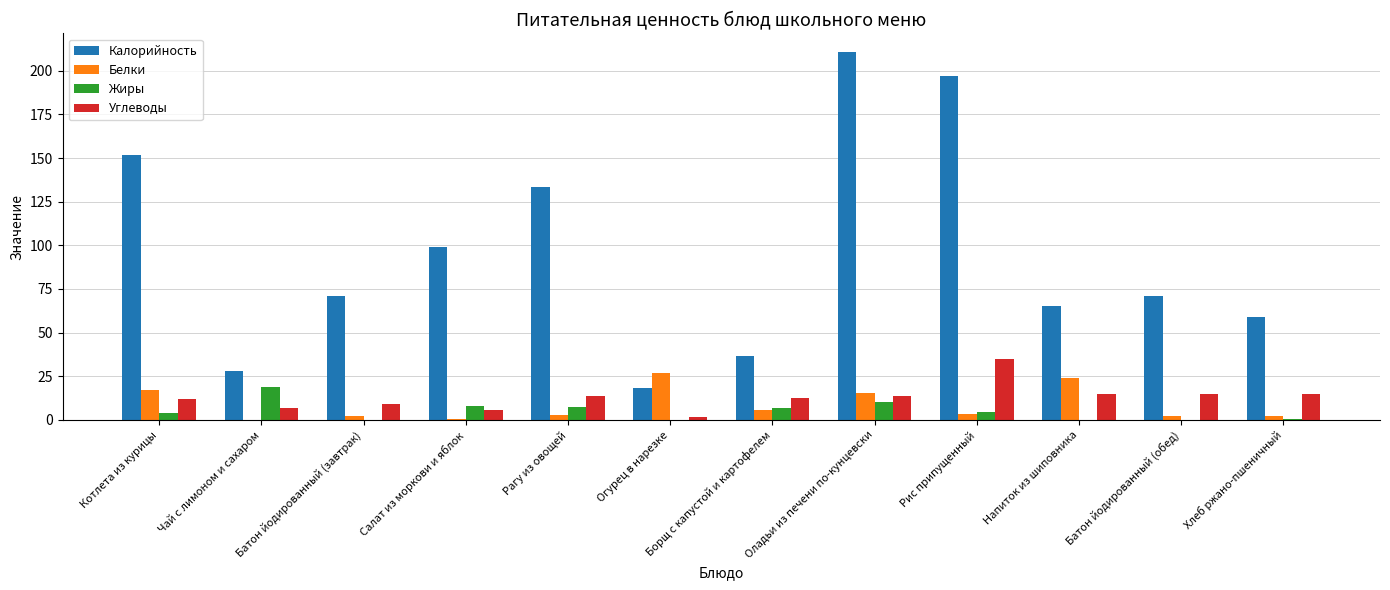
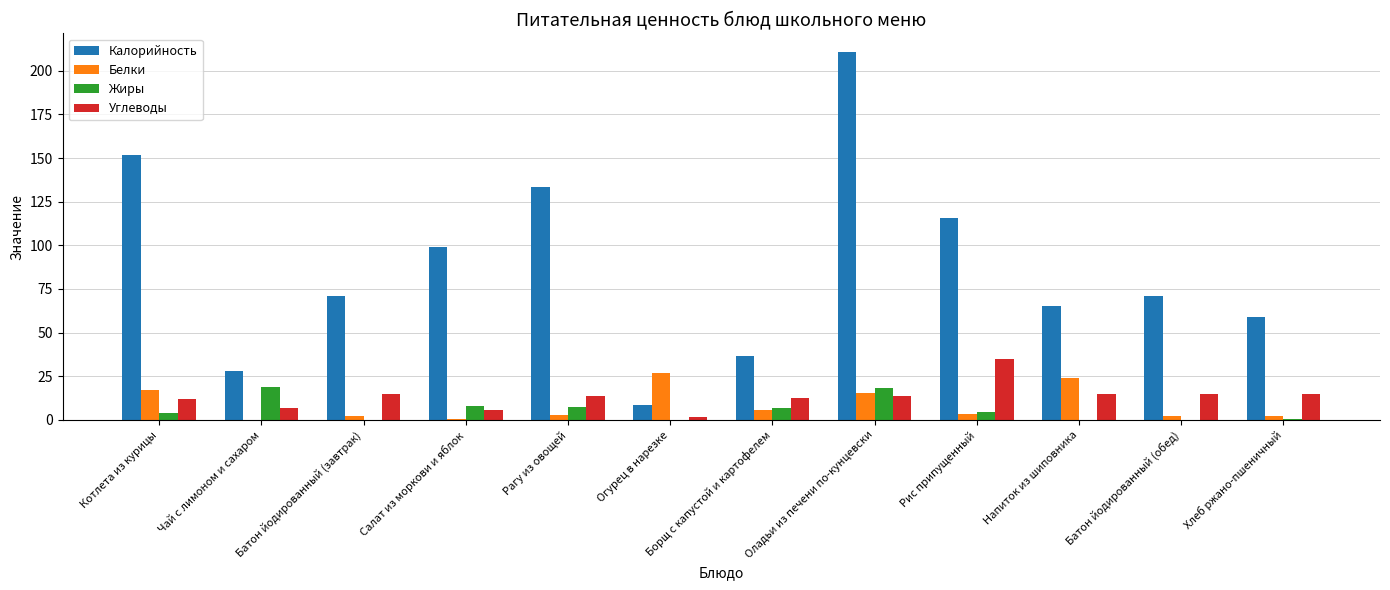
Углеводы, Батон йодированный (завтрак): 9 -> 15
Калорийность, Огурец в нарезке: 18 -> 9
Жиры, Оладьи из печени по-кунцевски: 10 -> 18
Калорийность, Рис припущенный: 197 -> 115
